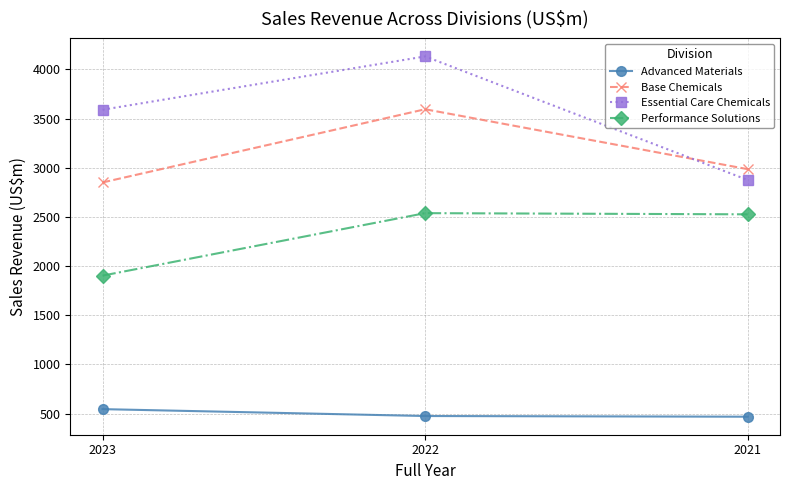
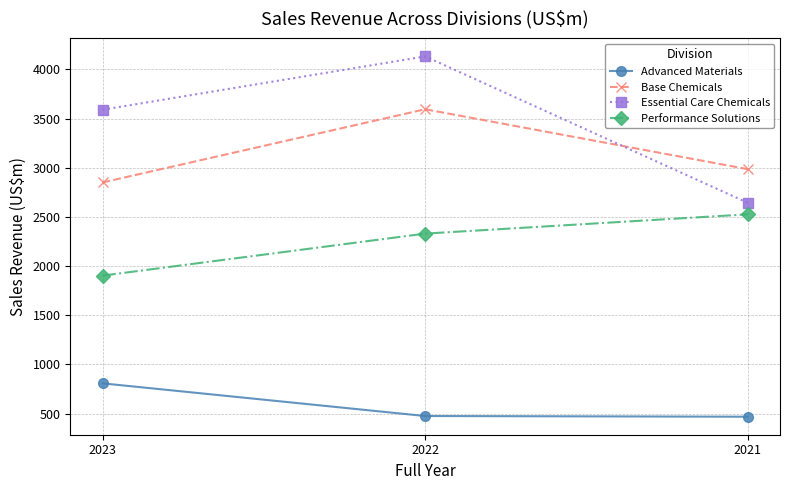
Advanced Materials, 2023: 500 -> 800
Performance Solutions, 2022: 2500 -> 2300
Essential Care Chemicals, 2021: 2900 -> 2600
